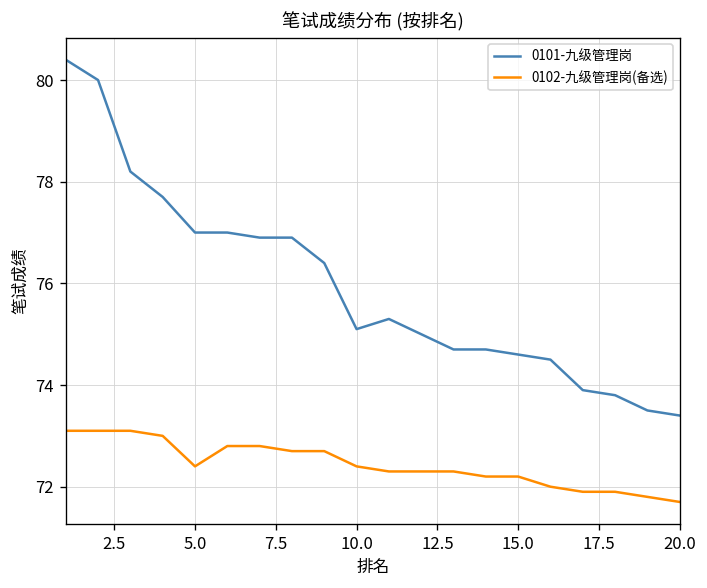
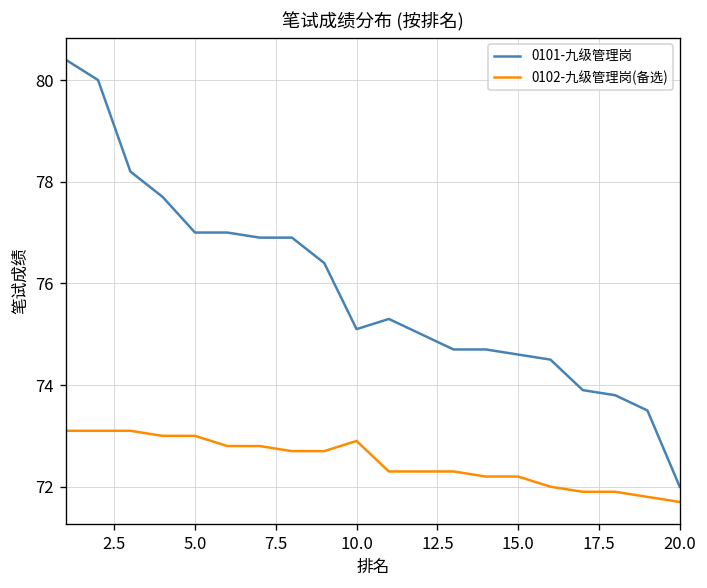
0102-九级管理岗(备选), 5.0: 72.4 -> 73.0
0102-九级管理岗(备选), 10.0: 72.4 -> 72.9
0101-九级管理岗, 20.0: 73.4 -> 72.0
